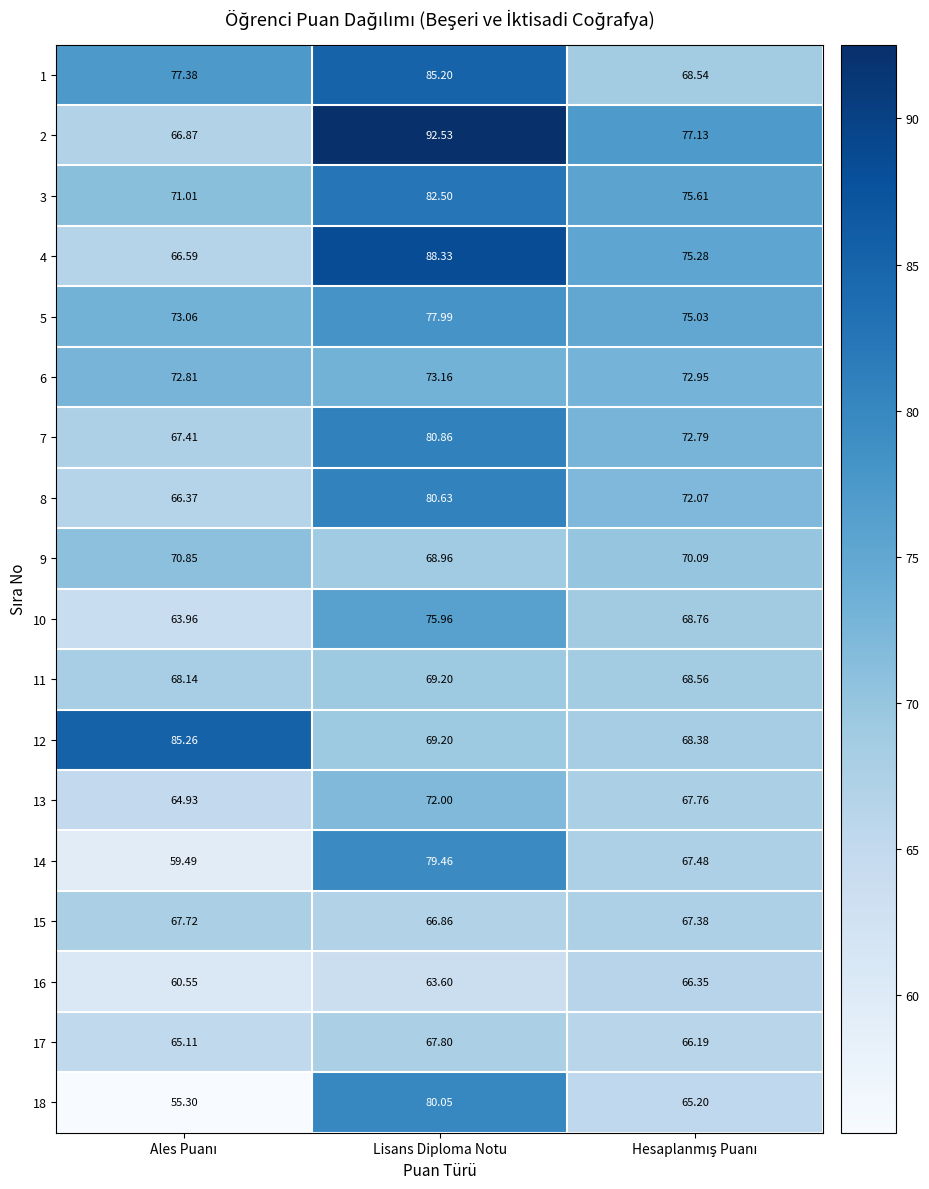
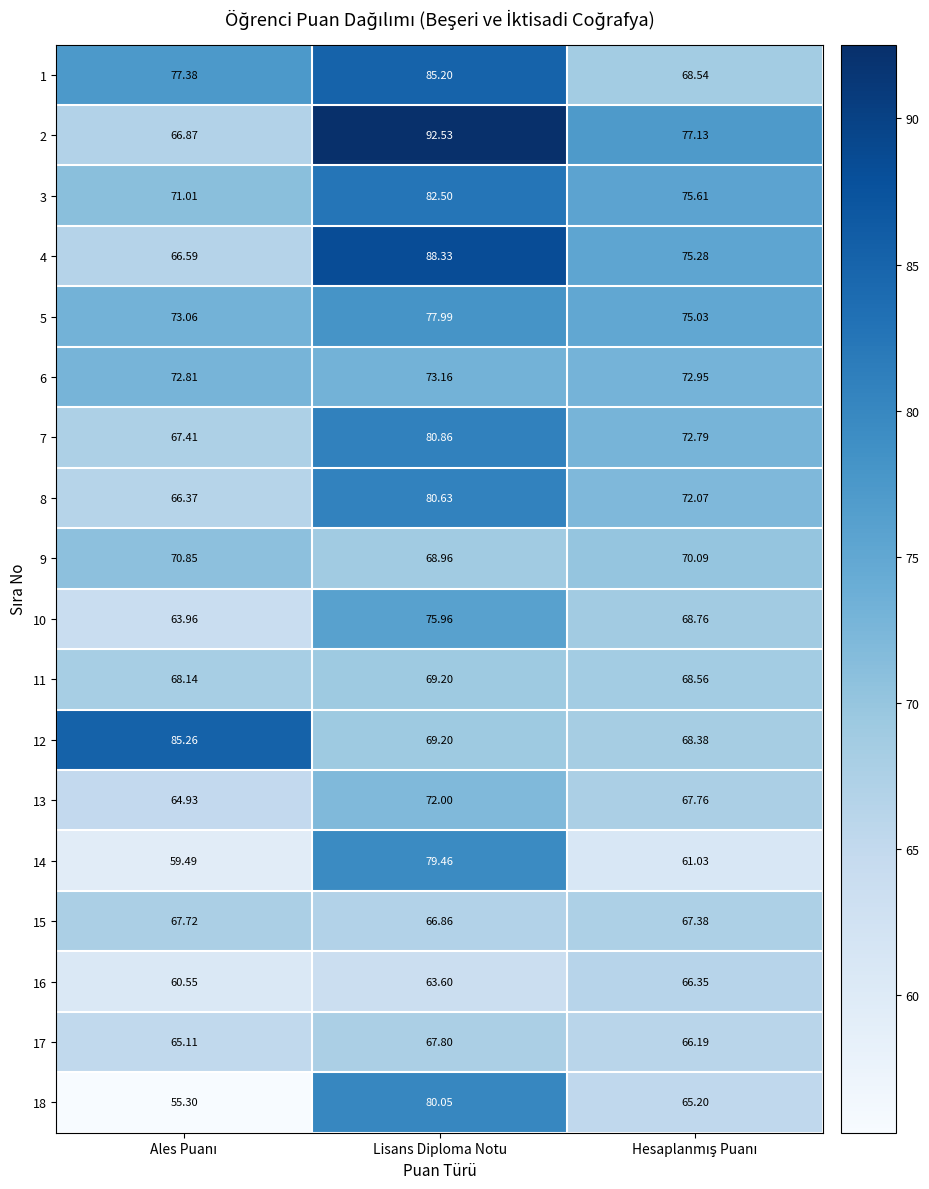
14, Hesaplanmış Puanı: 67.48 -> 61.03
